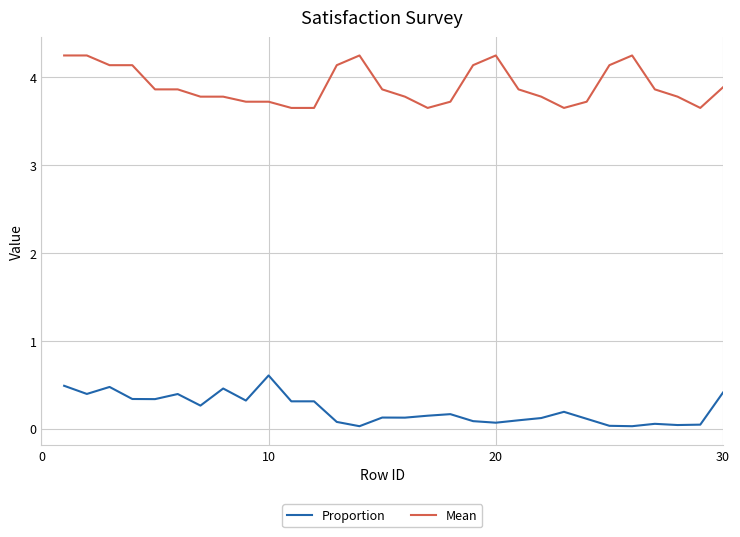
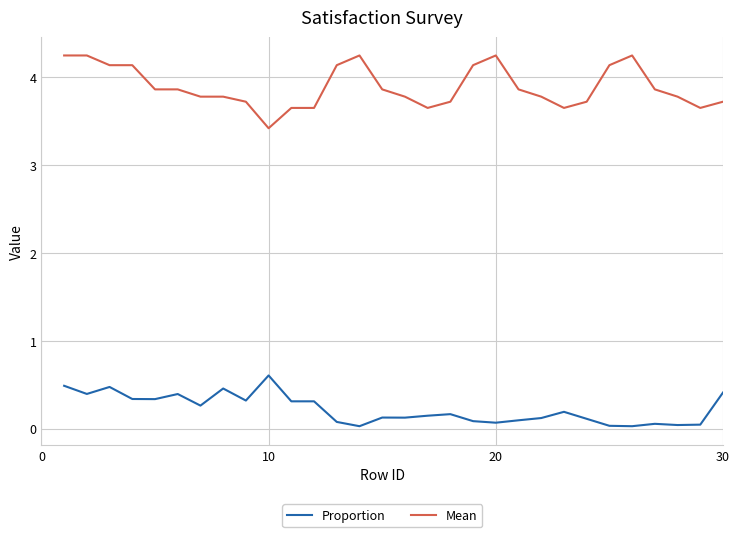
Mean, 10: 3.7 -> 3.4
Mean, 30: 3.9 -> 3.7
